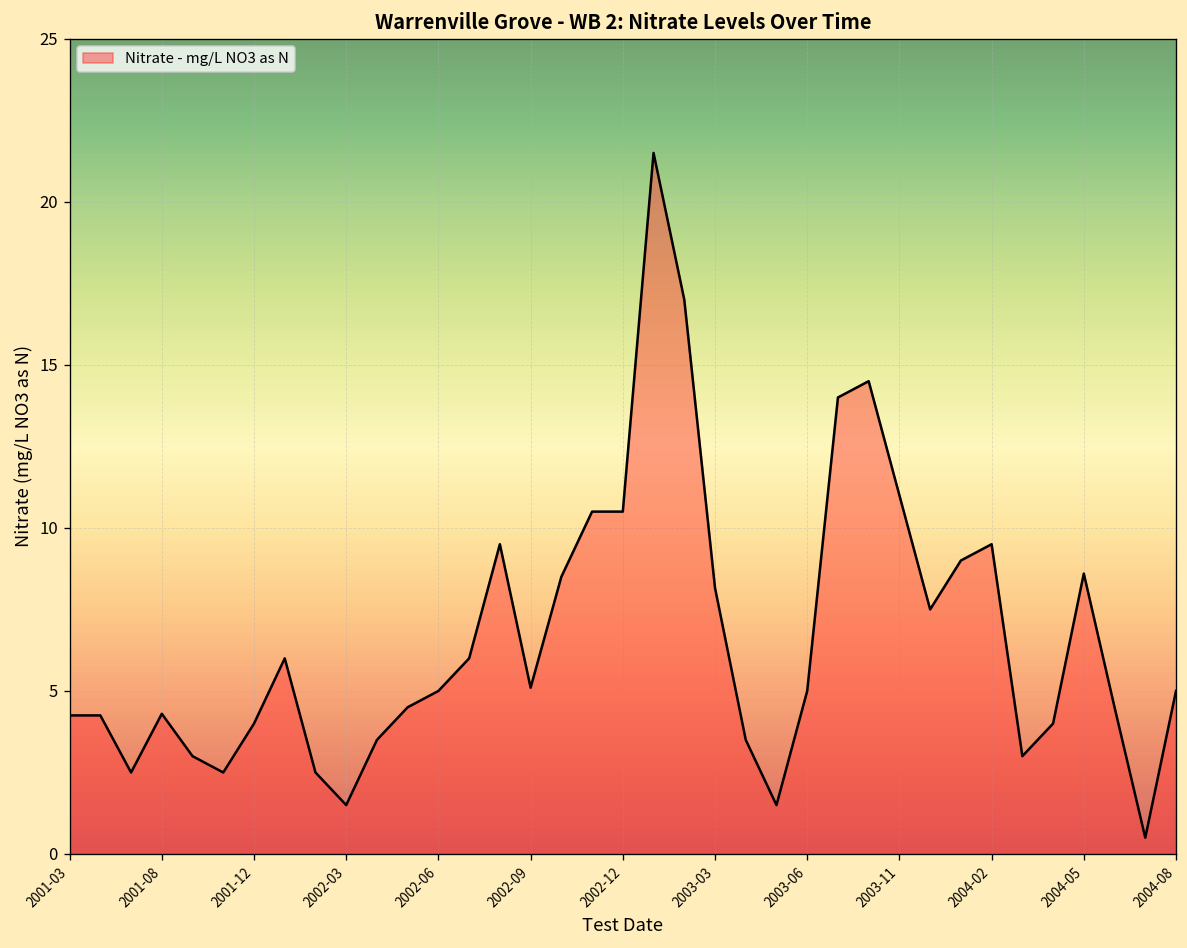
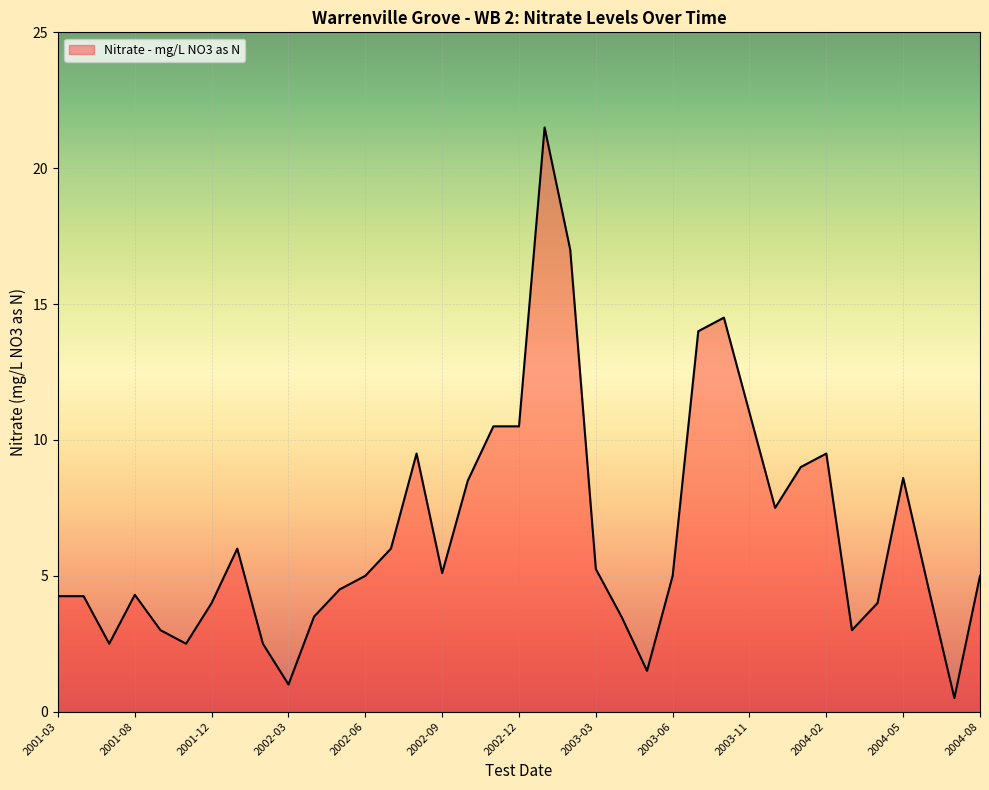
2002-03: 1.5 -> 1.0
2003-03: 8.2 -> 5.3
